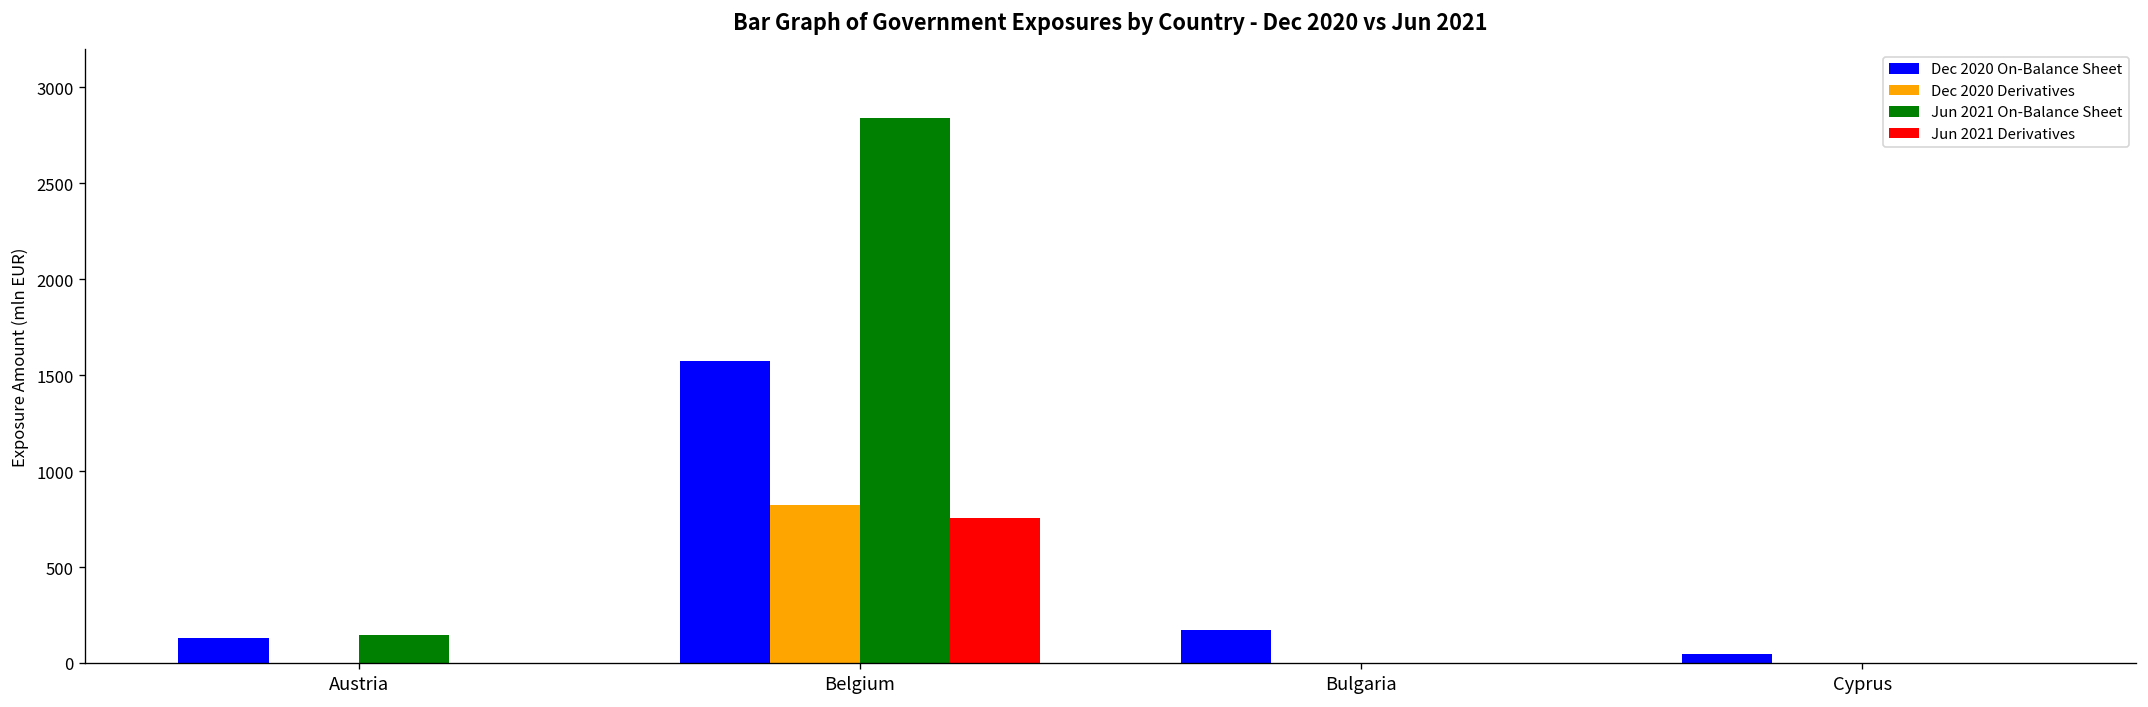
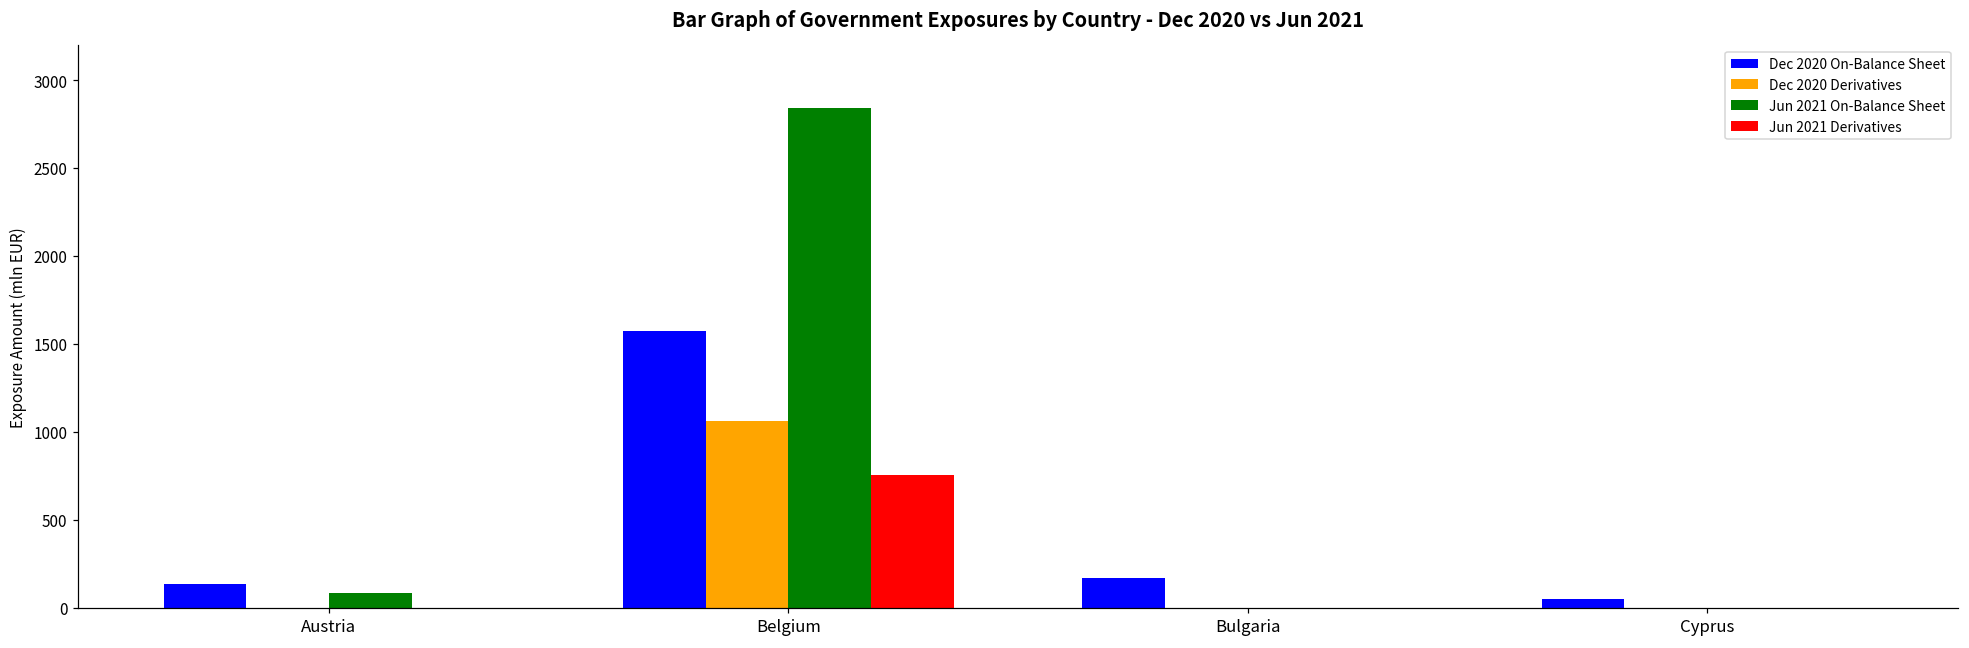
Jun 2021 On-Balance Sheet, Austria: 140 -> 80
Dec 2020 Derivatives, Belgium: 830 -> 1060
